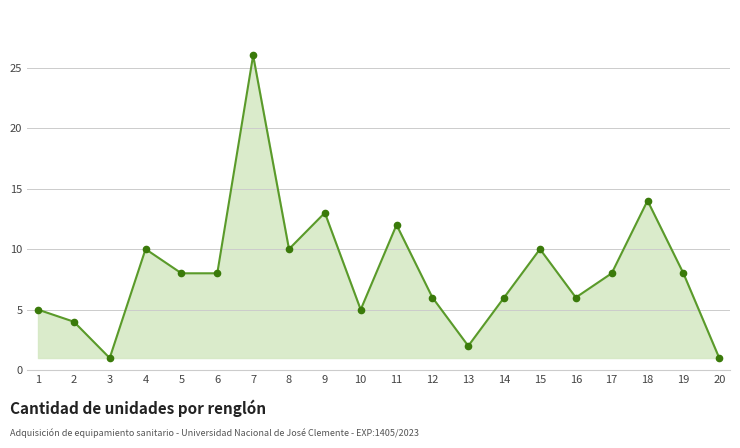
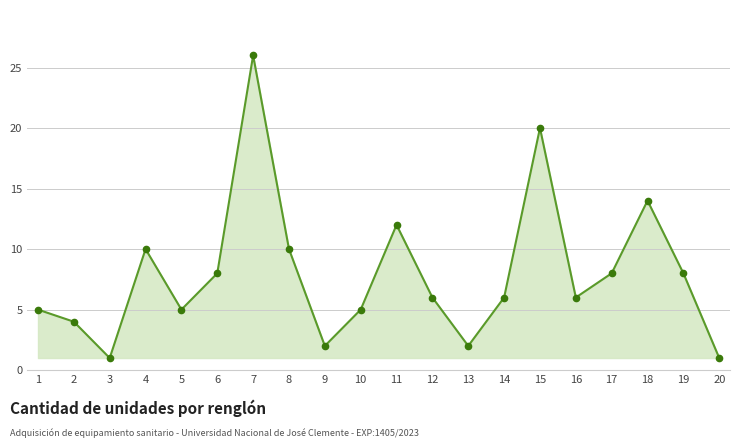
5: 8 -> 5
9: 13 -> 2
15: 10 -> 20
